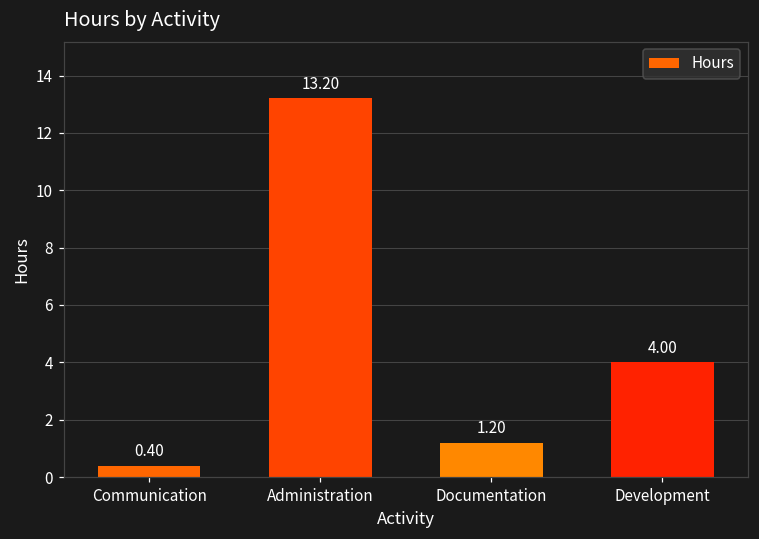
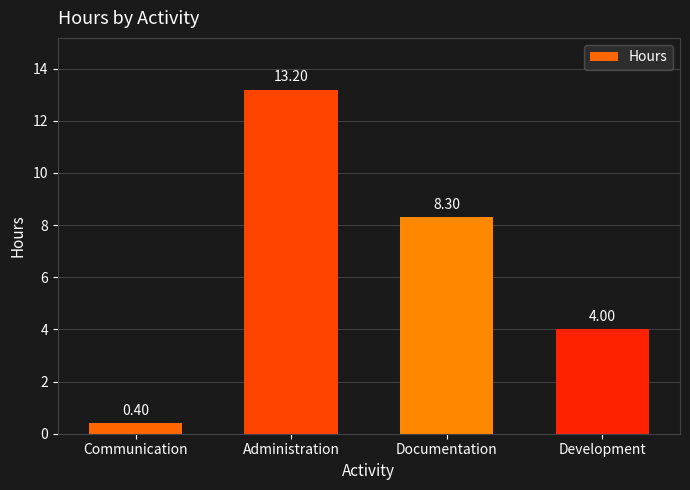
Documentation: 1.20 -> 8.30
